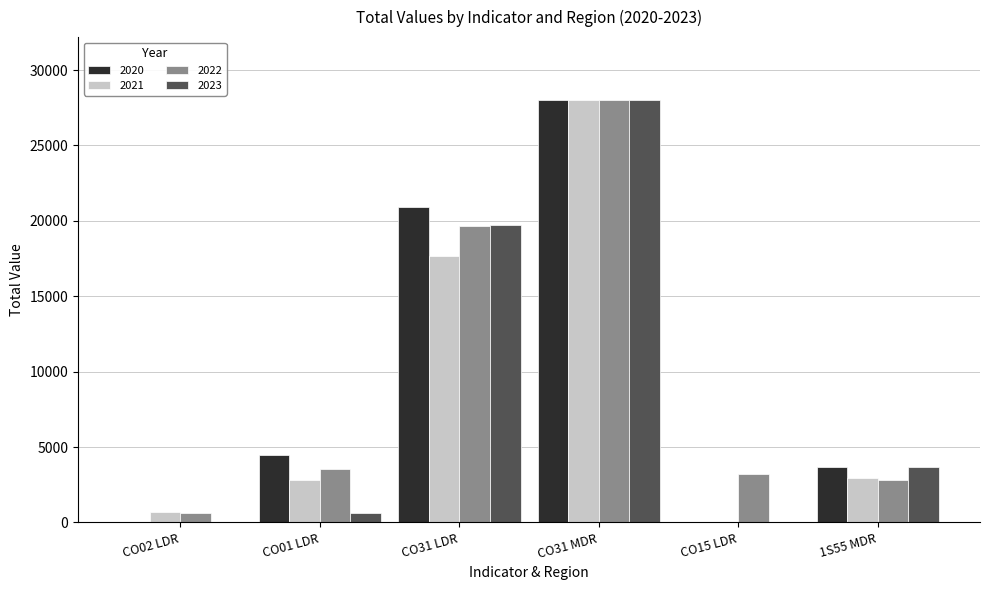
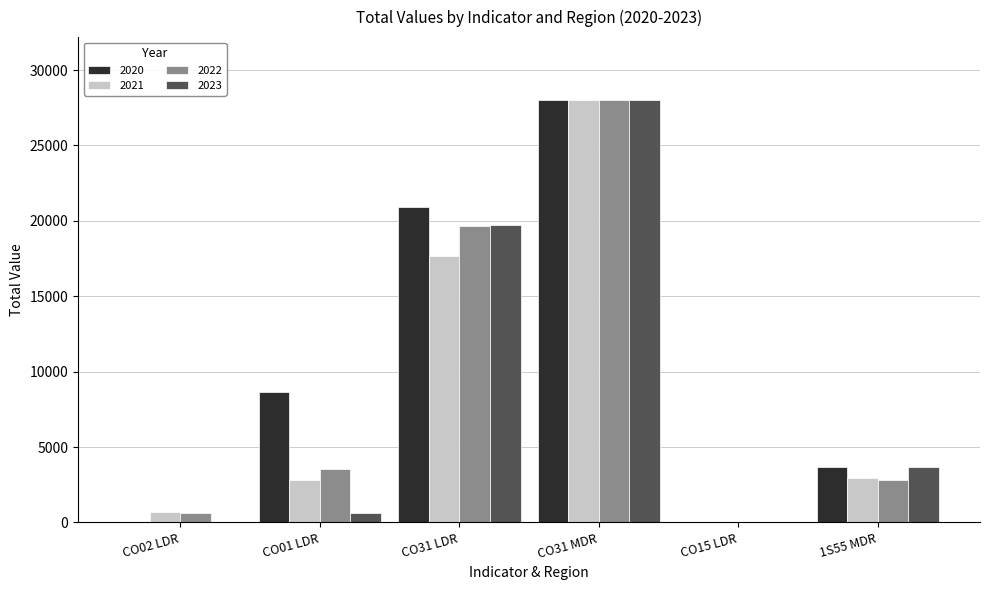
2020, CO01 LDR: 4500 -> 8700
2022, CO15 LDR: 3200 -> 0
